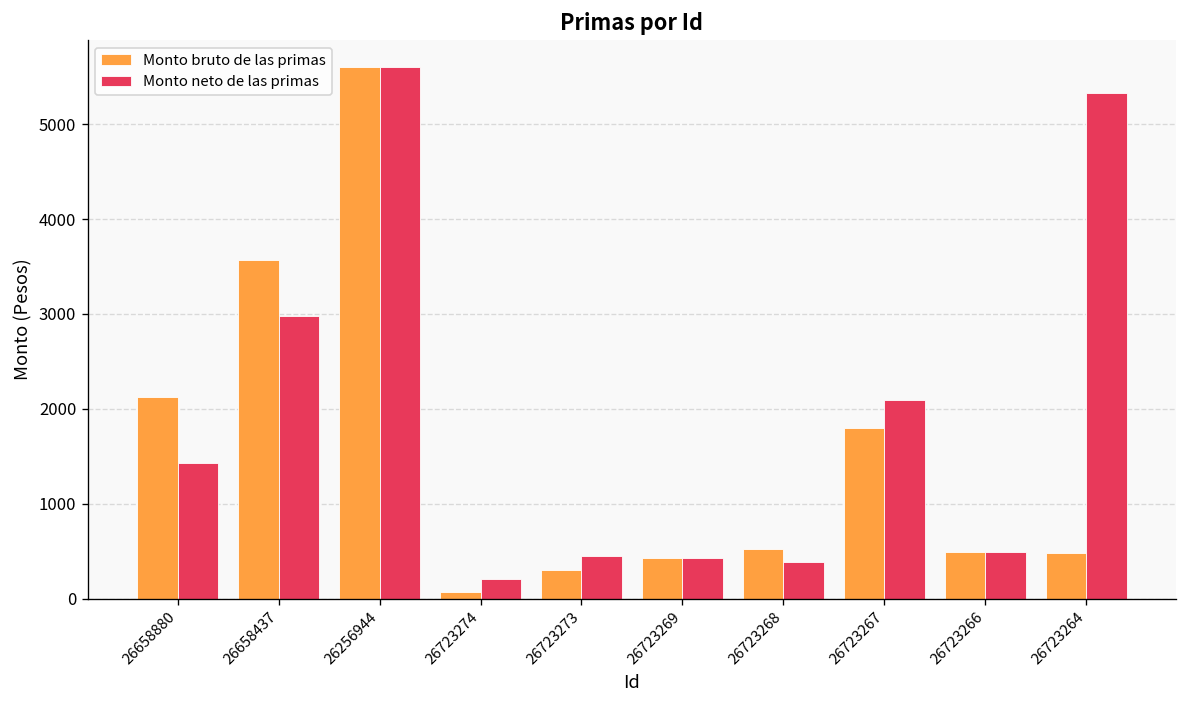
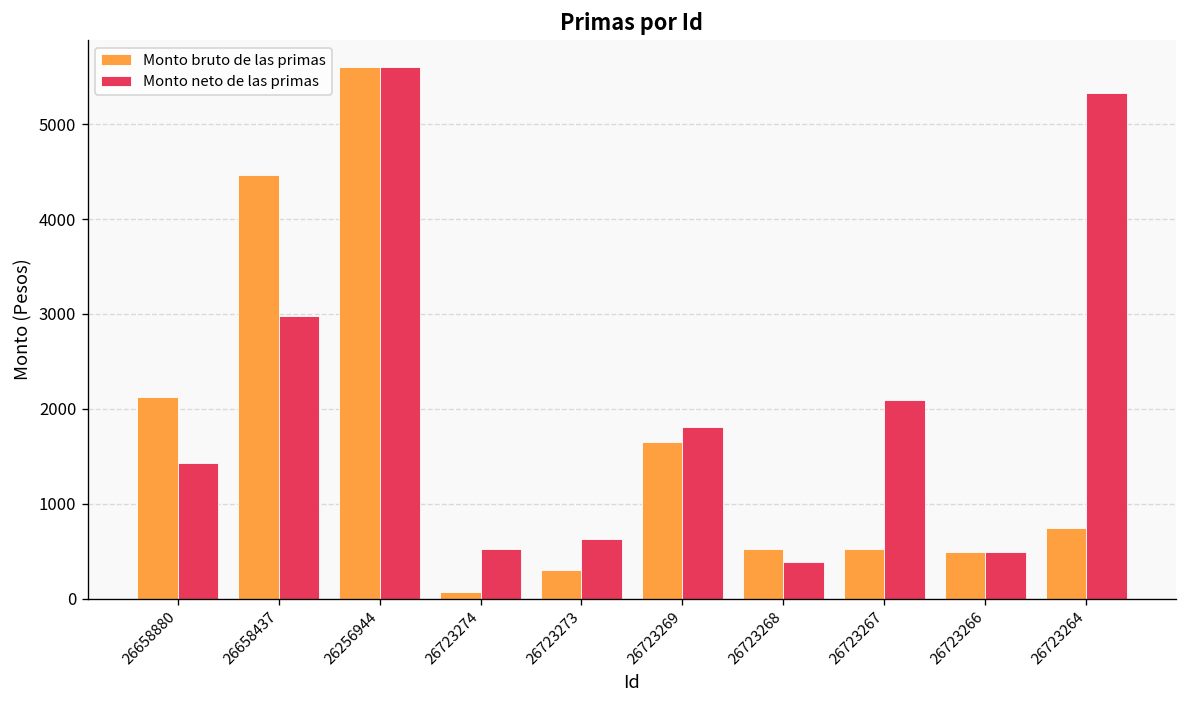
Monto bruto de las primas, 26658437: 3600 -> 4500
Monto neto de las primas, 26723274: 200 -> 500
Monto neto de las primas, 26723273: 500 -> 600
Monto bruto de las primas, 26723269: 400 -> 1700
Monto neto de las primas, 26723269: 400 -> 1800
Monto bruto de las primas, 26723267: 1800 -> 500
Monto bruto de las primas, 26723264: 500 -> 700
